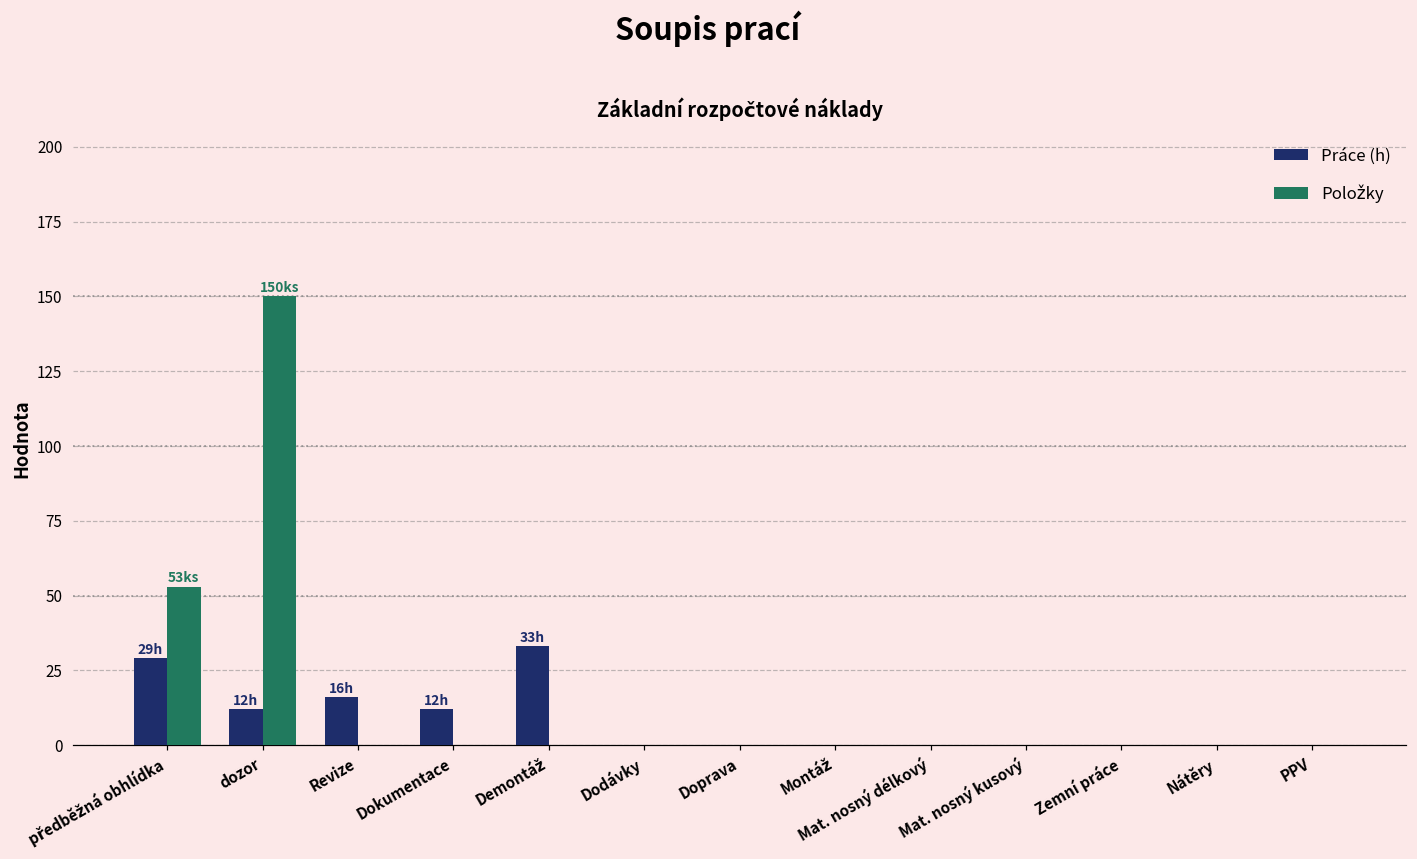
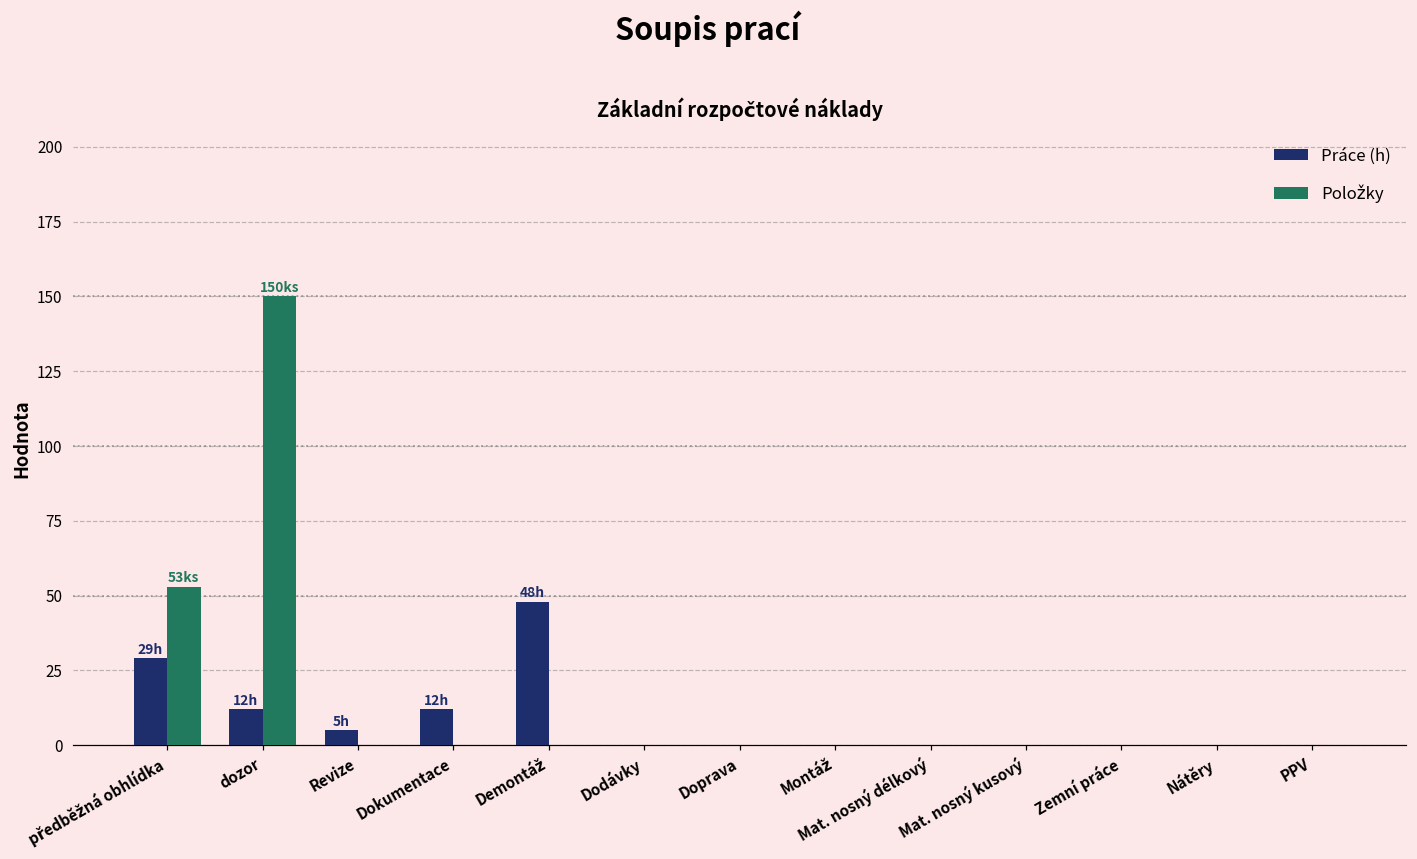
Práce (h), Revize: 16h -> 5h
Práce (h), Demontáž: 33h -> 48h
